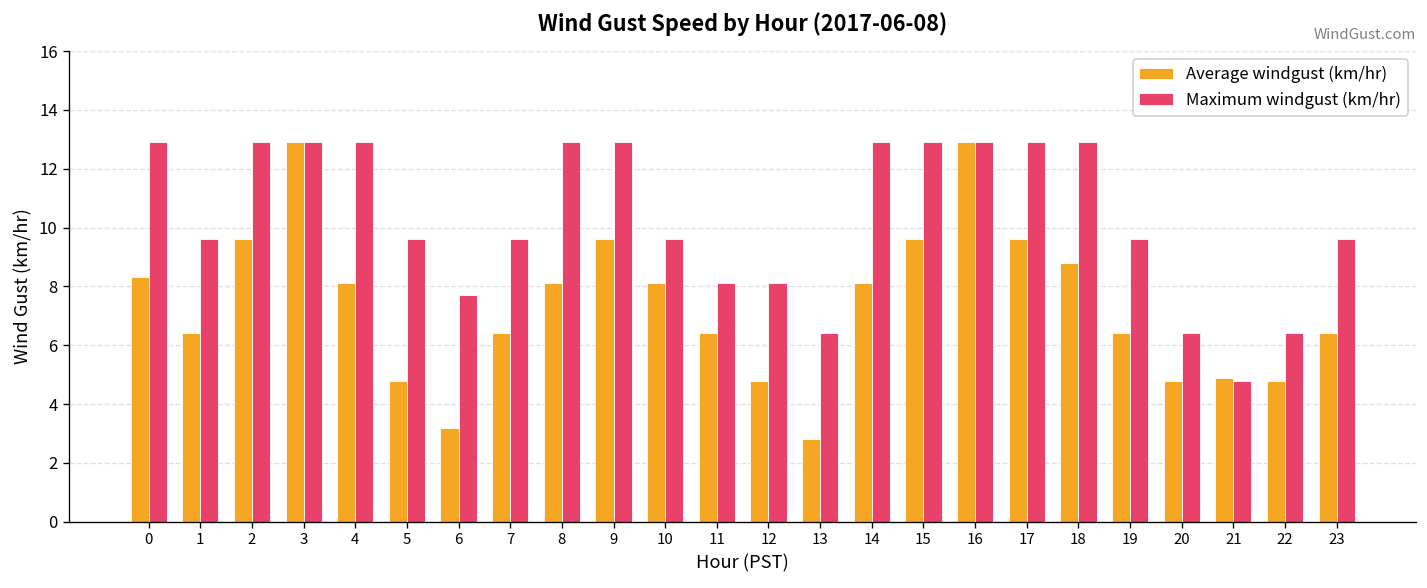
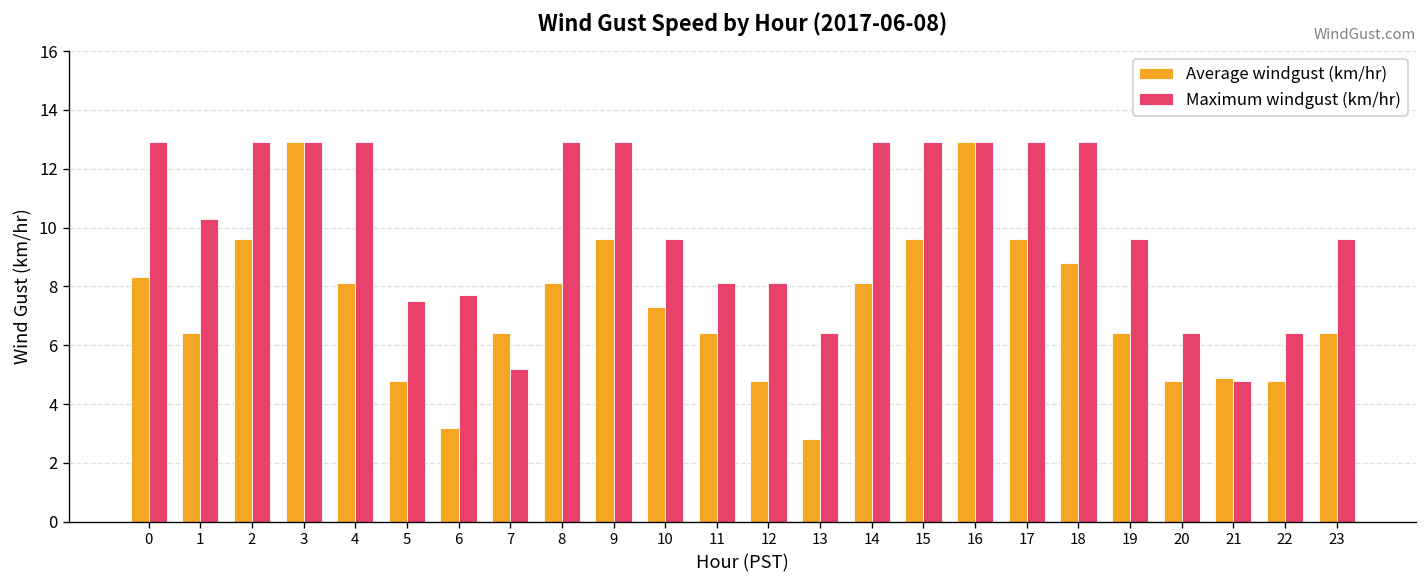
Maximum windgust (km/hr), 1: 9.6 -> 10.3
Maximum windgust (km/hr), 5: 9.6 -> 7.5
Maximum windgust (km/hr), 7: 9.6 -> 5.2
Average windgust (km/hr), 10: 8.1 -> 7.3
